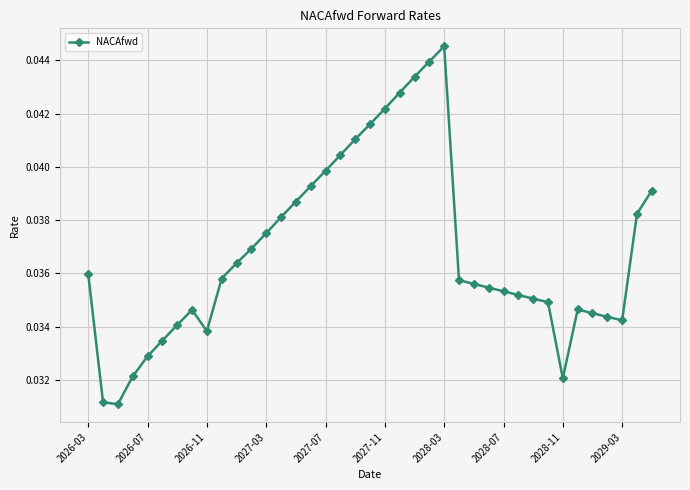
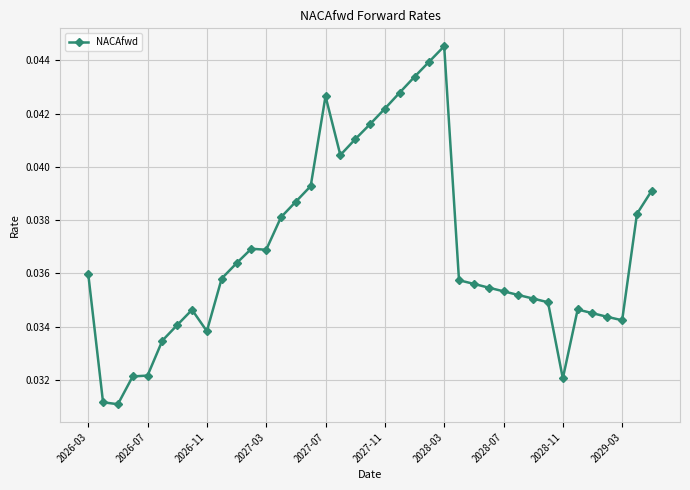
2026-07: 0.0329 -> 0.0322
2027-03: 0.0375 -> 0.0369
2027-07: 0.0398 -> 0.0426
